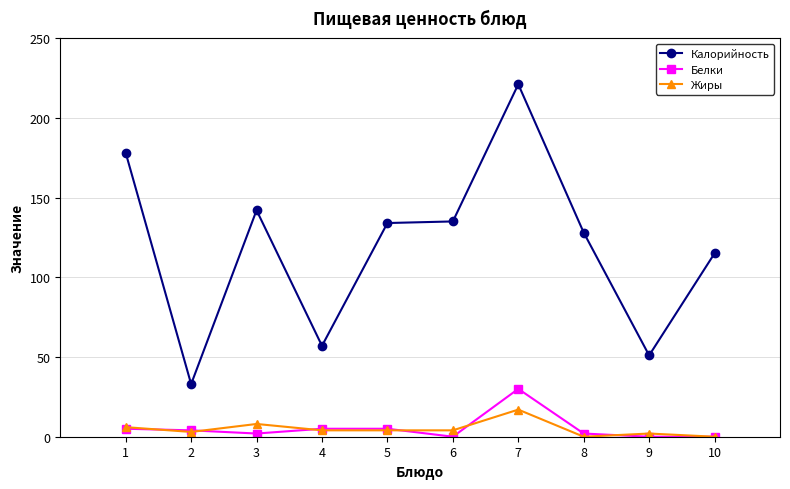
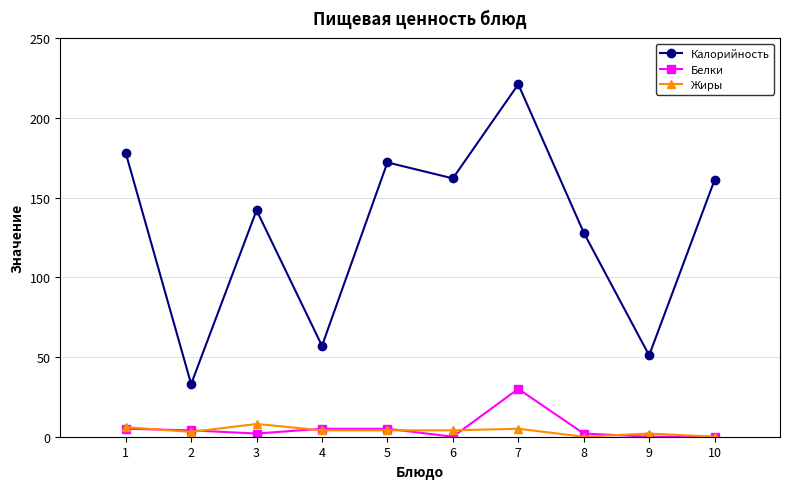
Калорийность, 5: 134 -> 172
Калорийность, 6: 135 -> 162
Жиры, 7: 17 -> 5
Калорийность, 10: 115 -> 161
